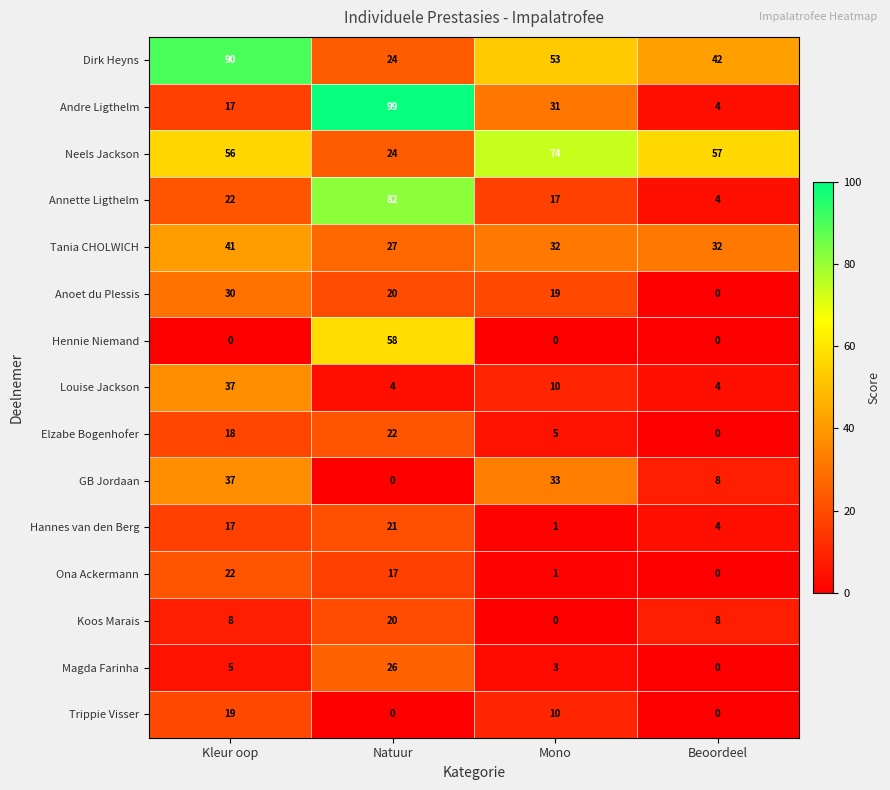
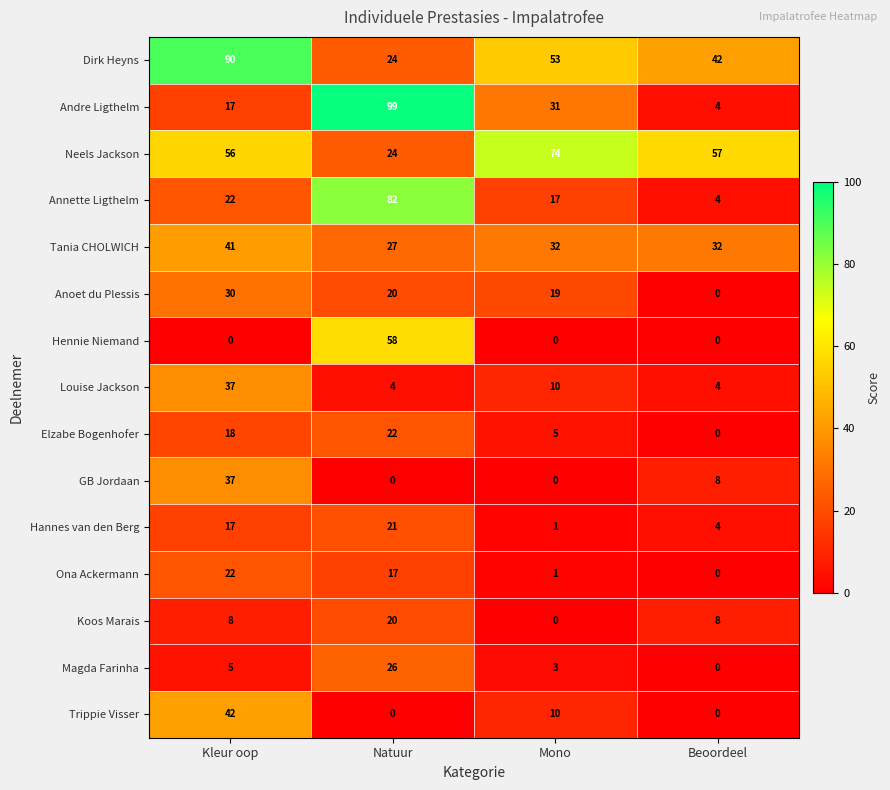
GB Jordaan, Mono: 33 -> 0
Trippie Visser, Kleur oop: 19 -> 42
